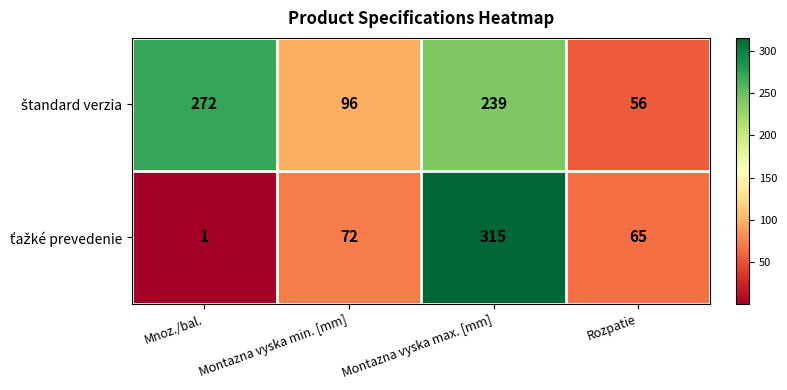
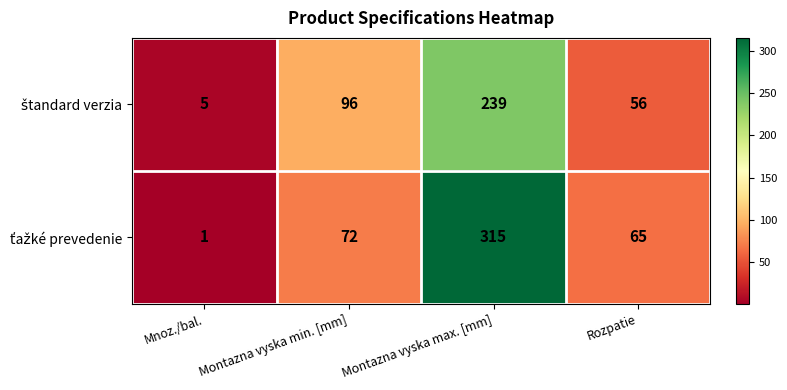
štandard verzia, Mnoz./bal.: 272 -> 5
